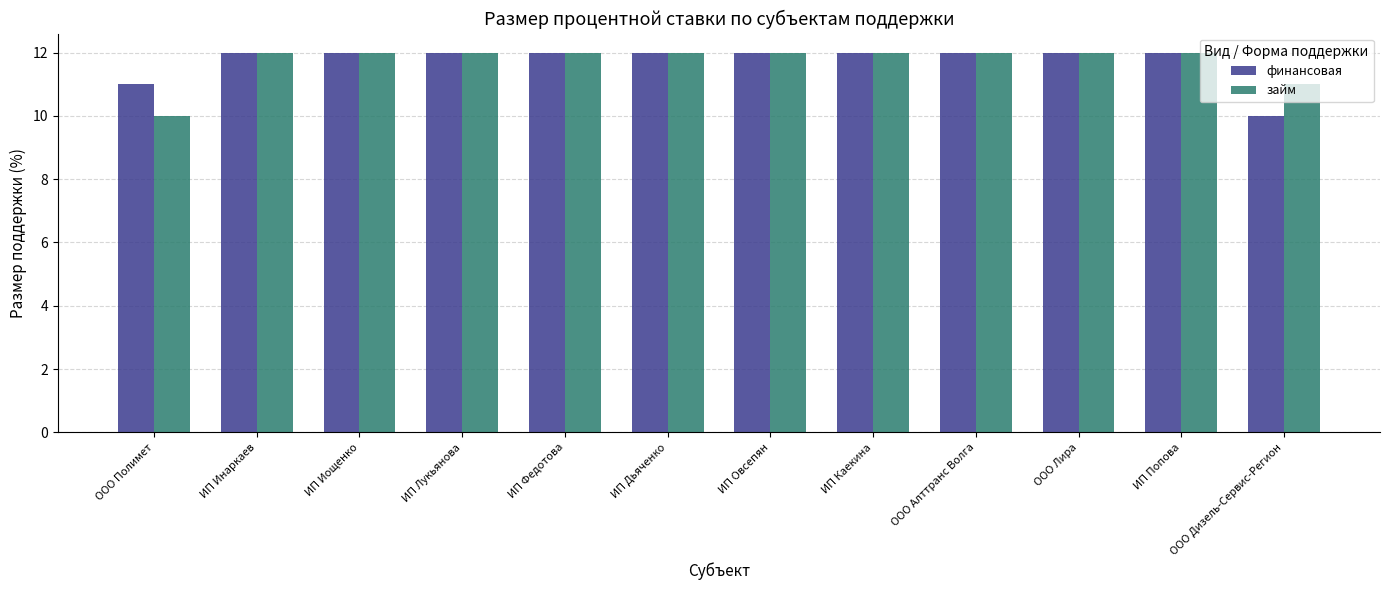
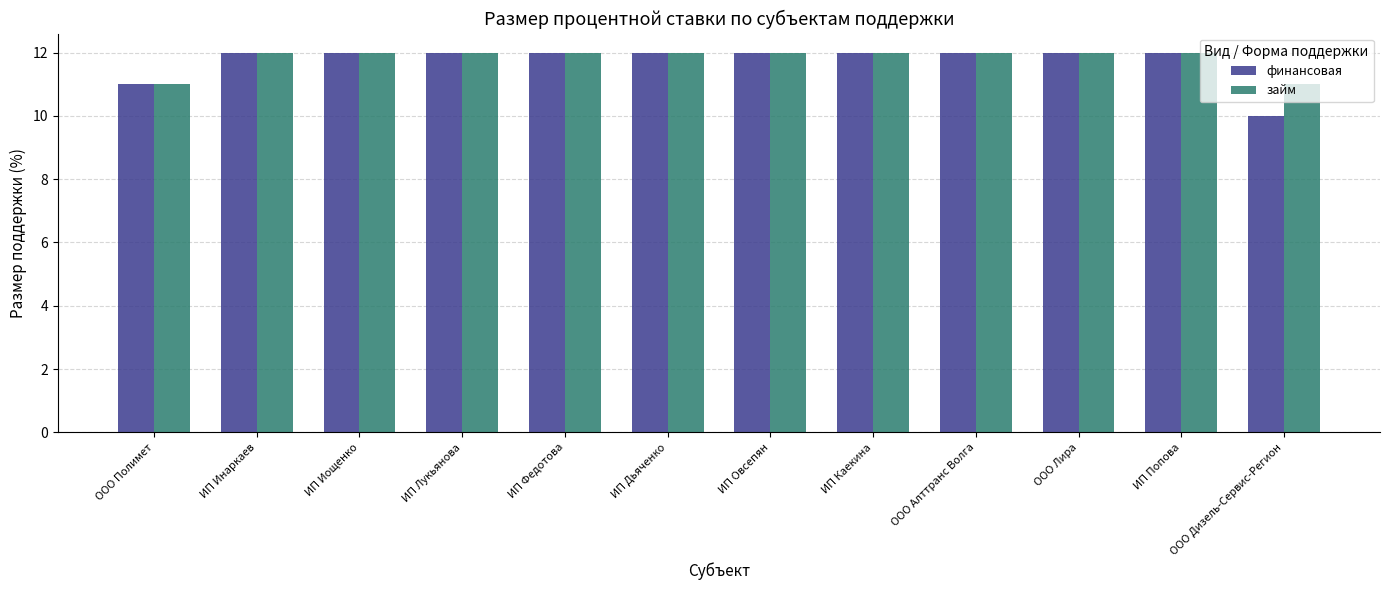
займ, ООО Полимет: 10 -> 11
